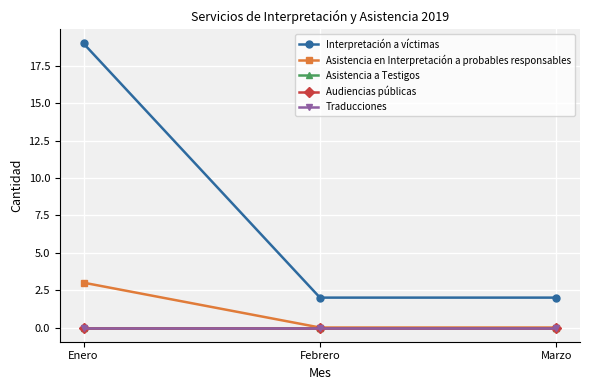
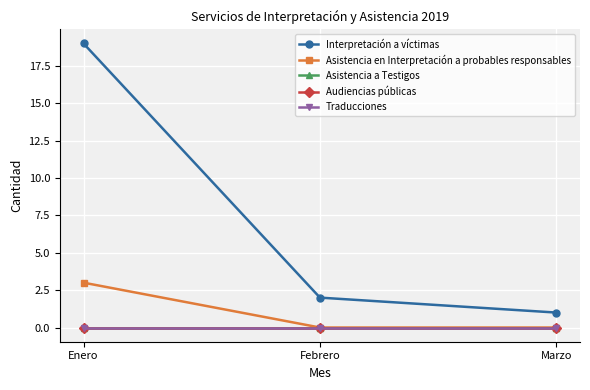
Interpretación a víctimas, Marzo: 2 -> 1
